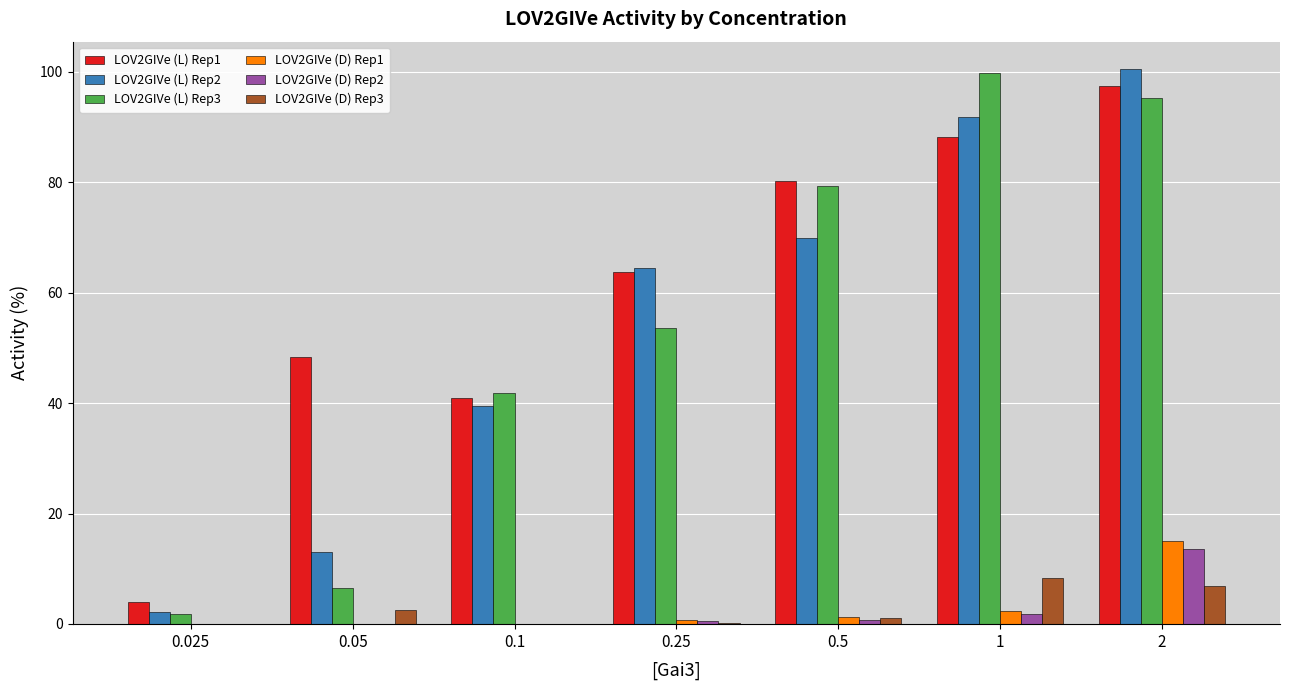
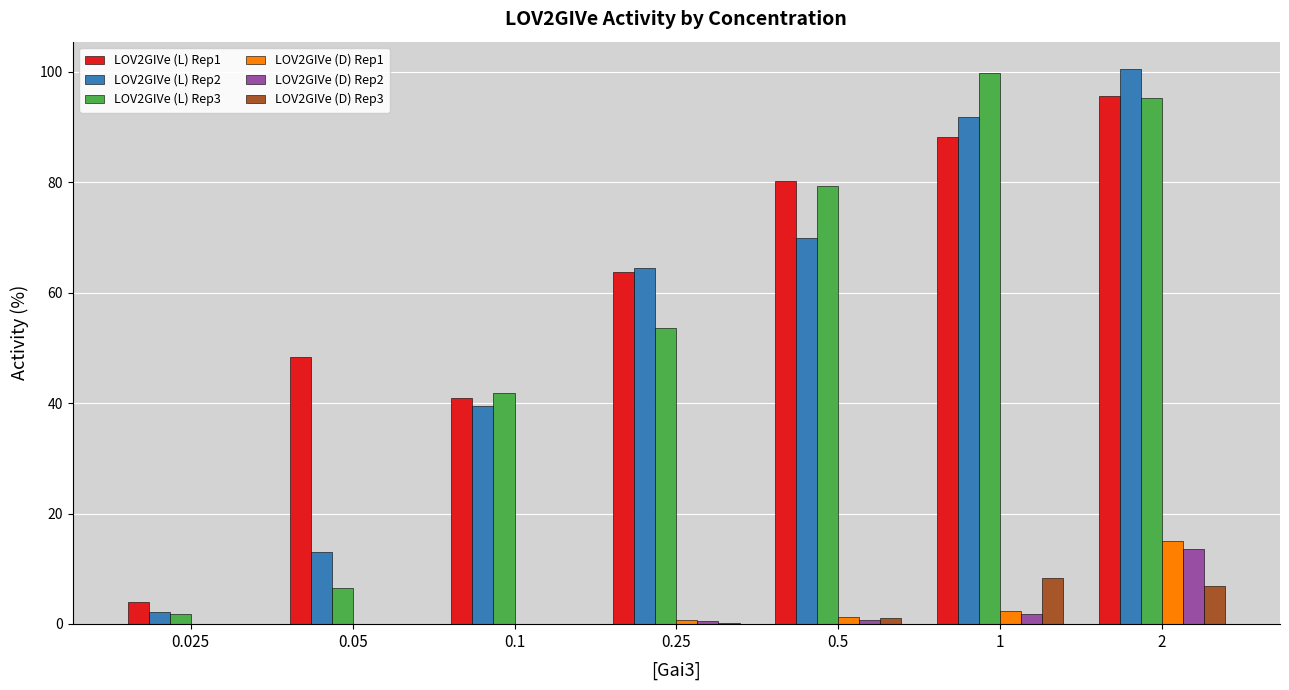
LOV2GIVe (D) Rep3, 0.05: 3 -> 0
LOV2GIVe (L) Rep1, 2: 97 -> 96
